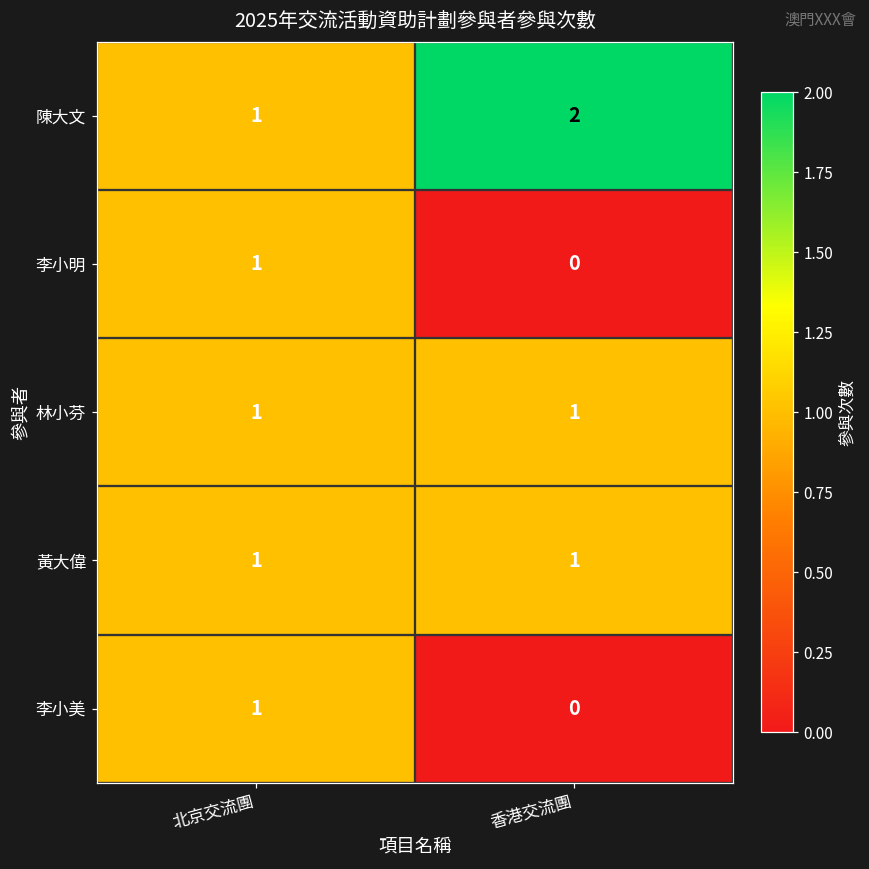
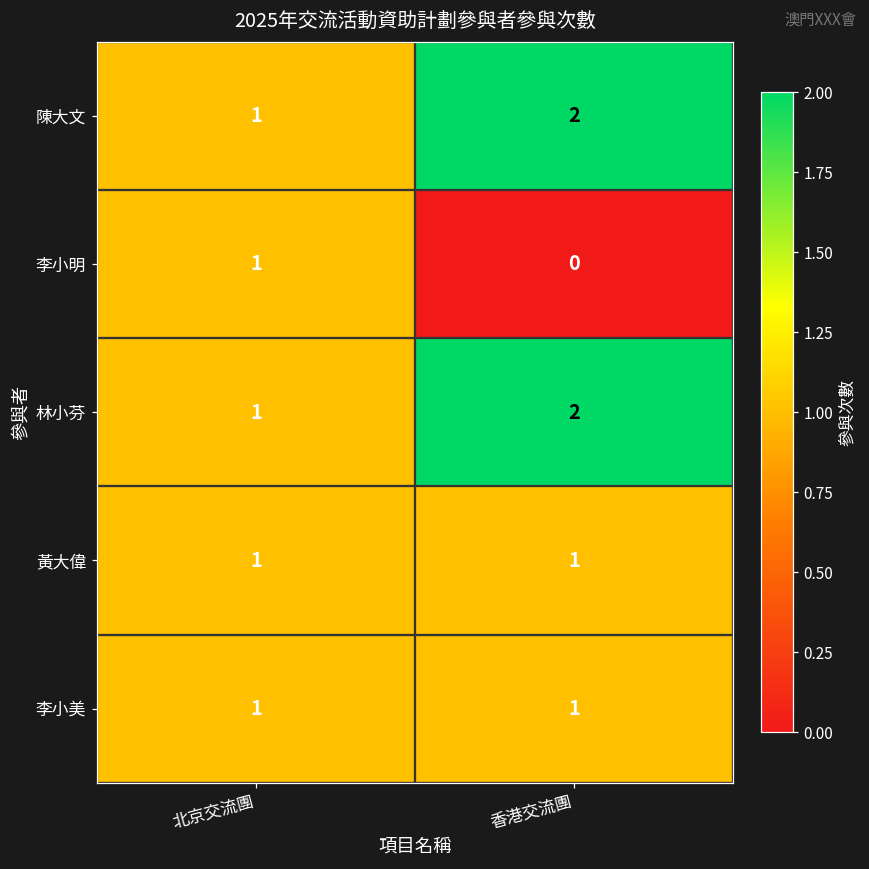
林小芬, 香港交流團: 1 -> 2
李小美, 香港交流團: 0 -> 1
